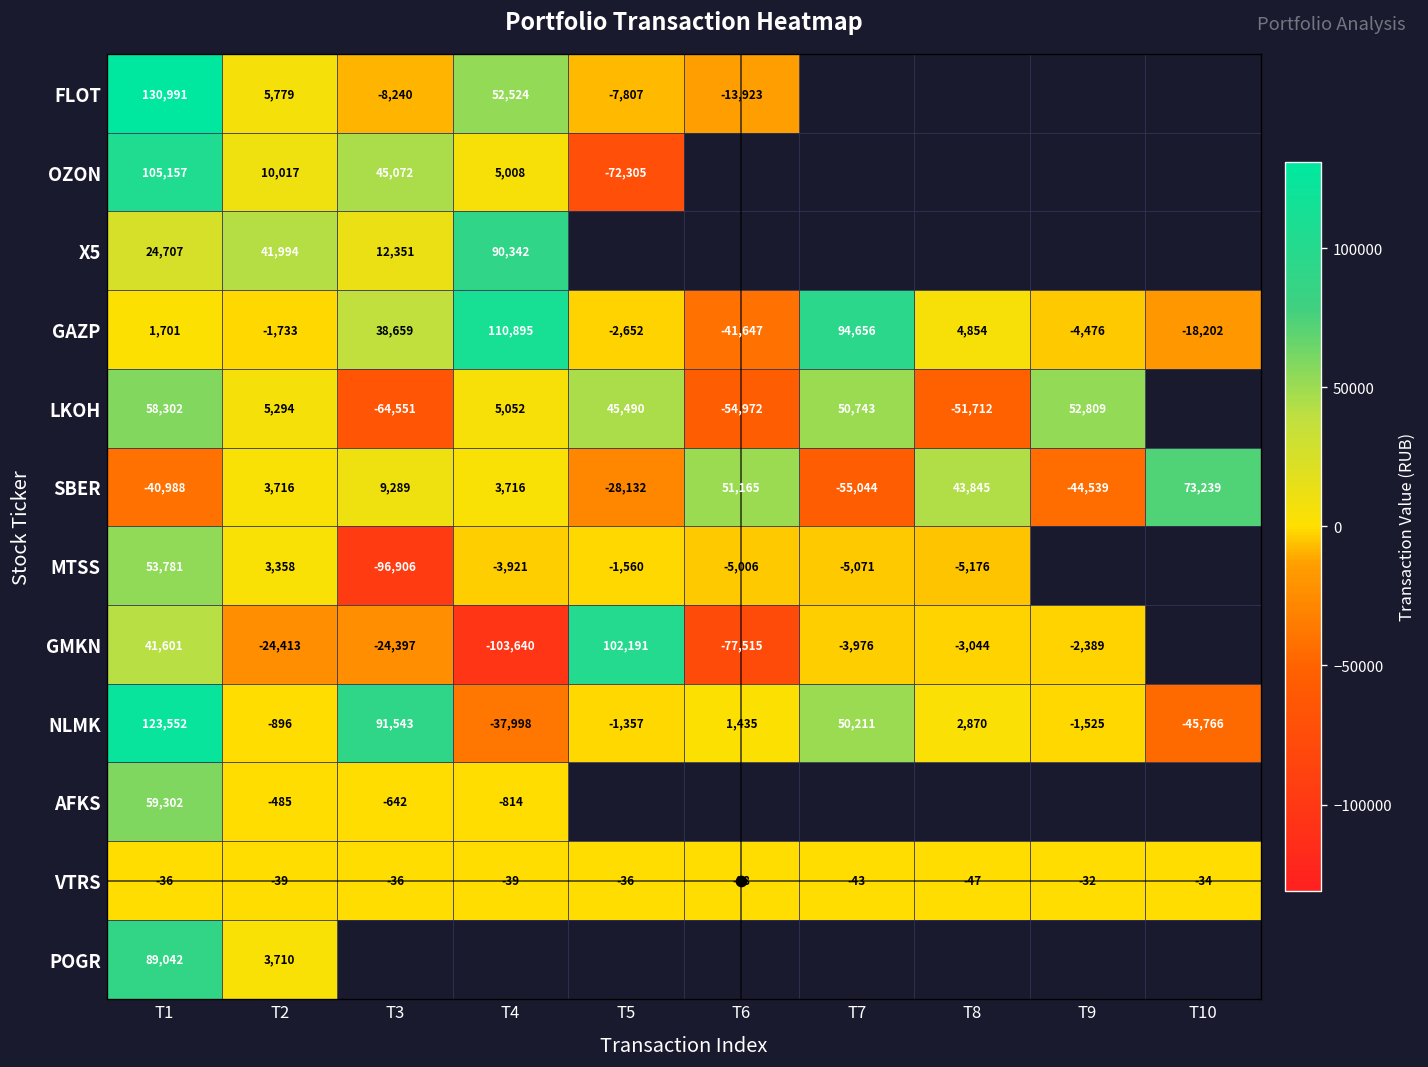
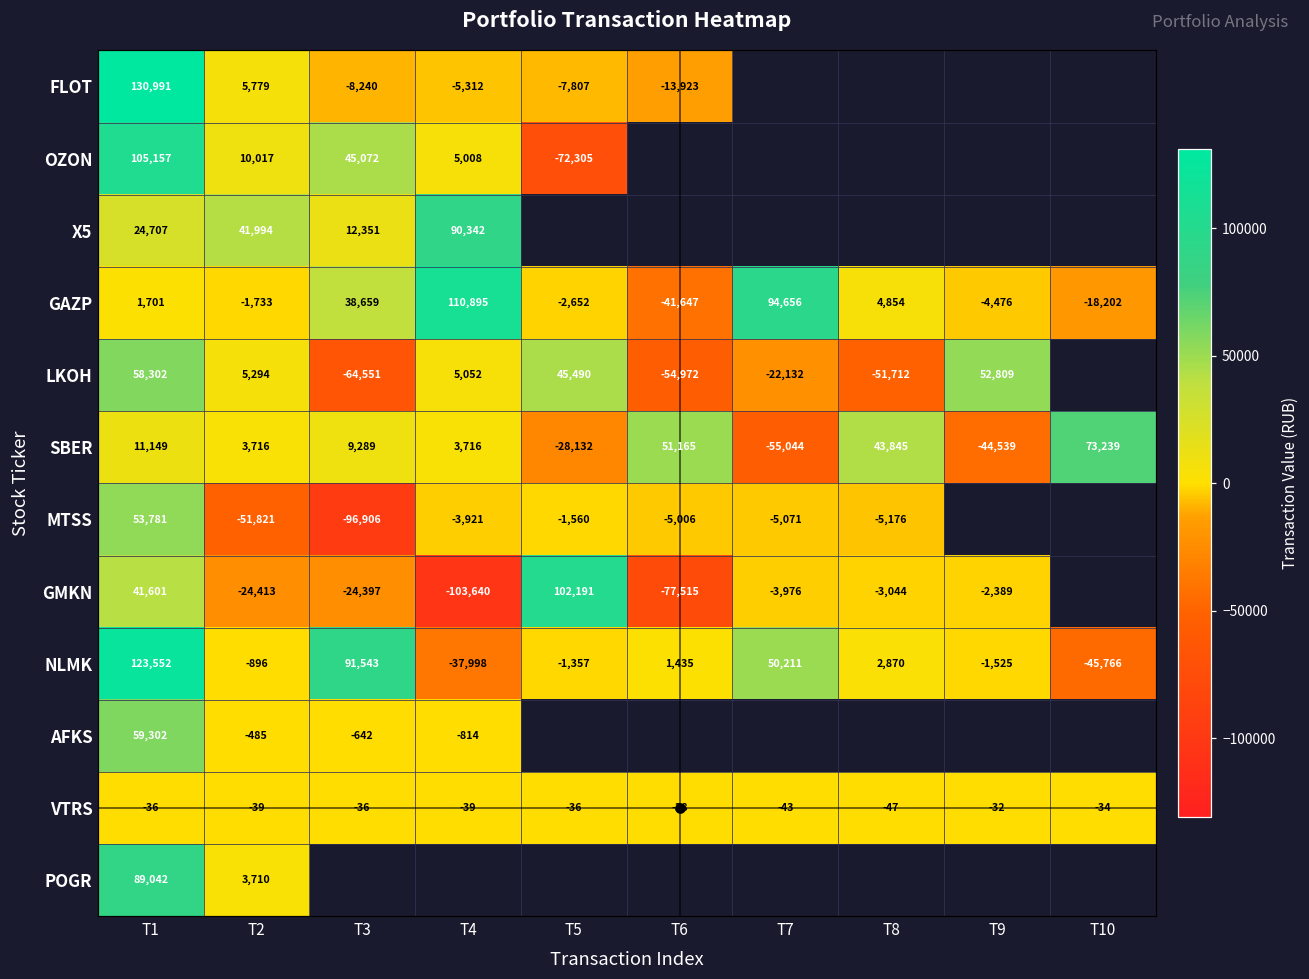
FLOT, T4: 52,524 -> -5,312
LKOH, T7: 50,743 -> -22,132
SBER, T1: -40,988 -> 11,149
MTSS, T2: 3,358 -> -51,821
